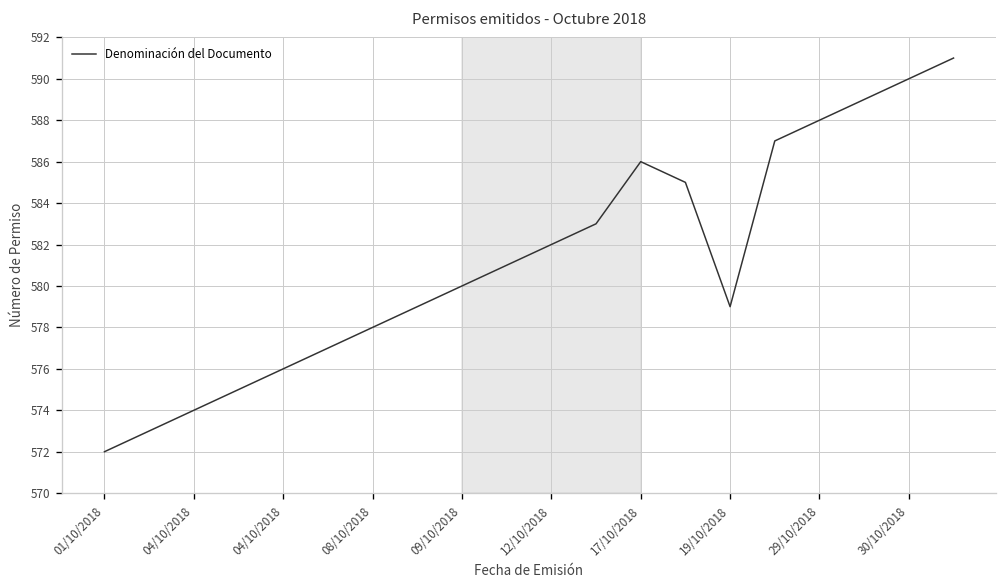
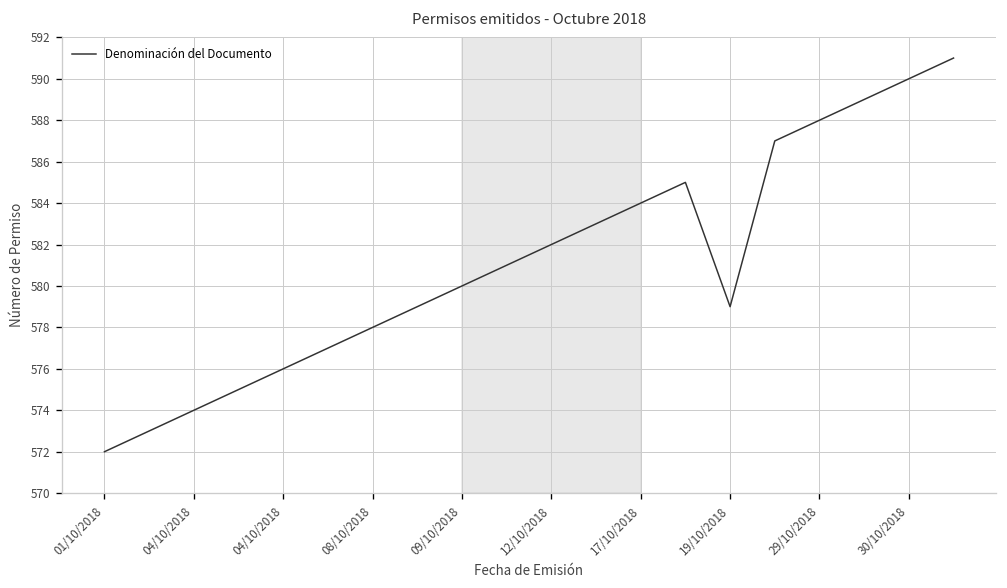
17/10/2018: 586 -> 584
